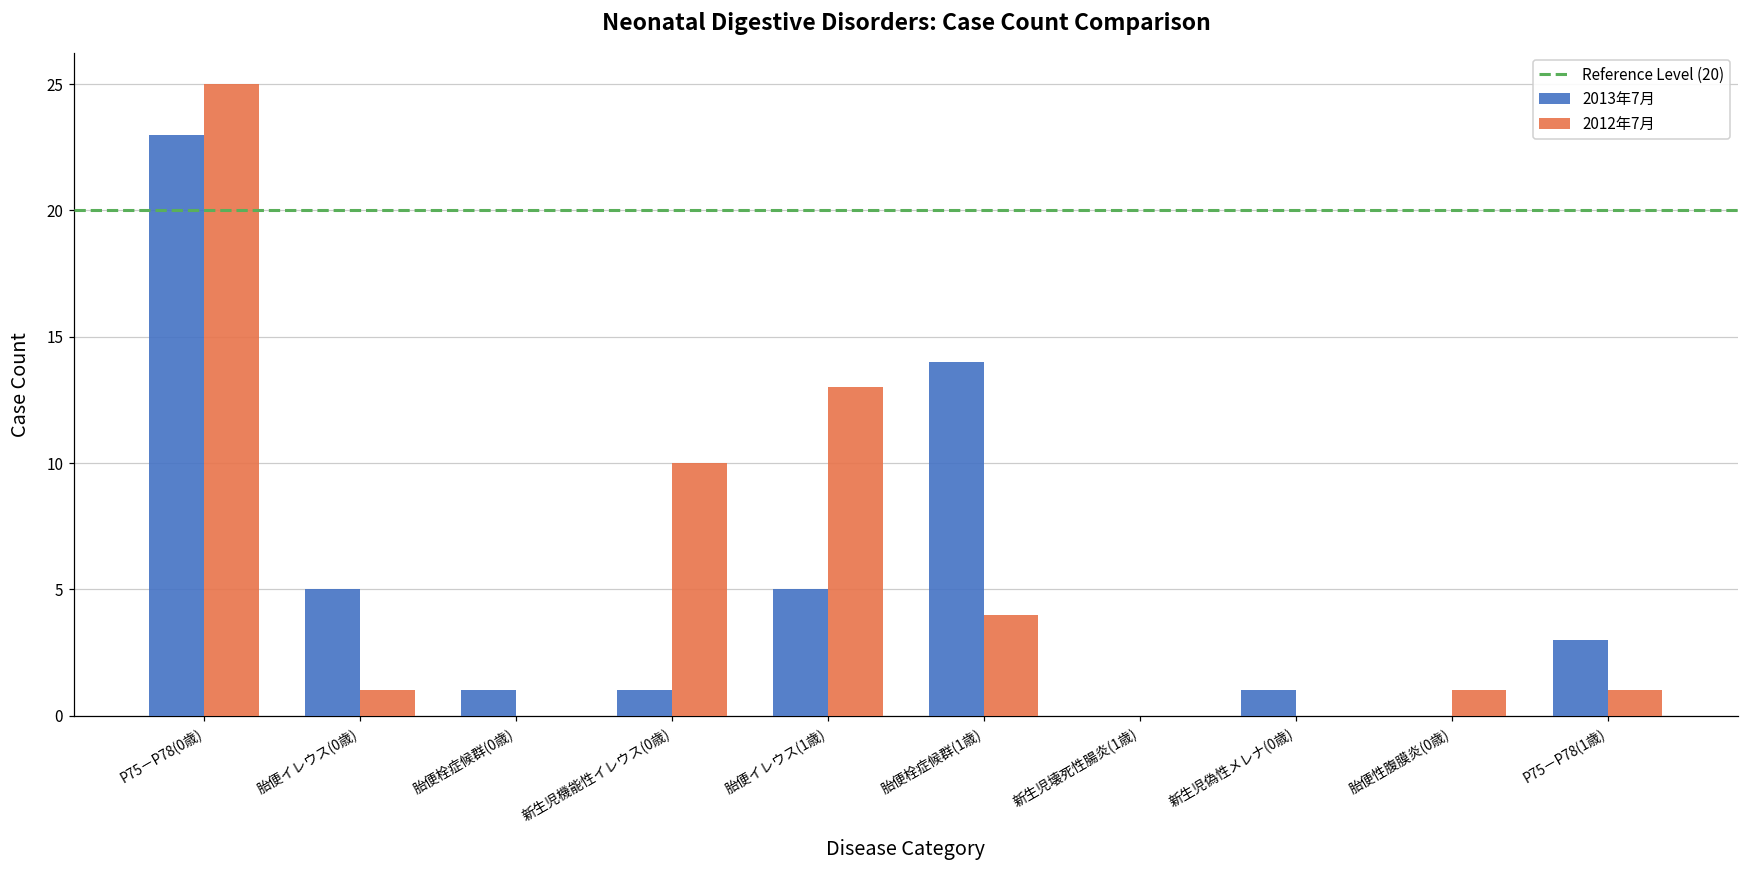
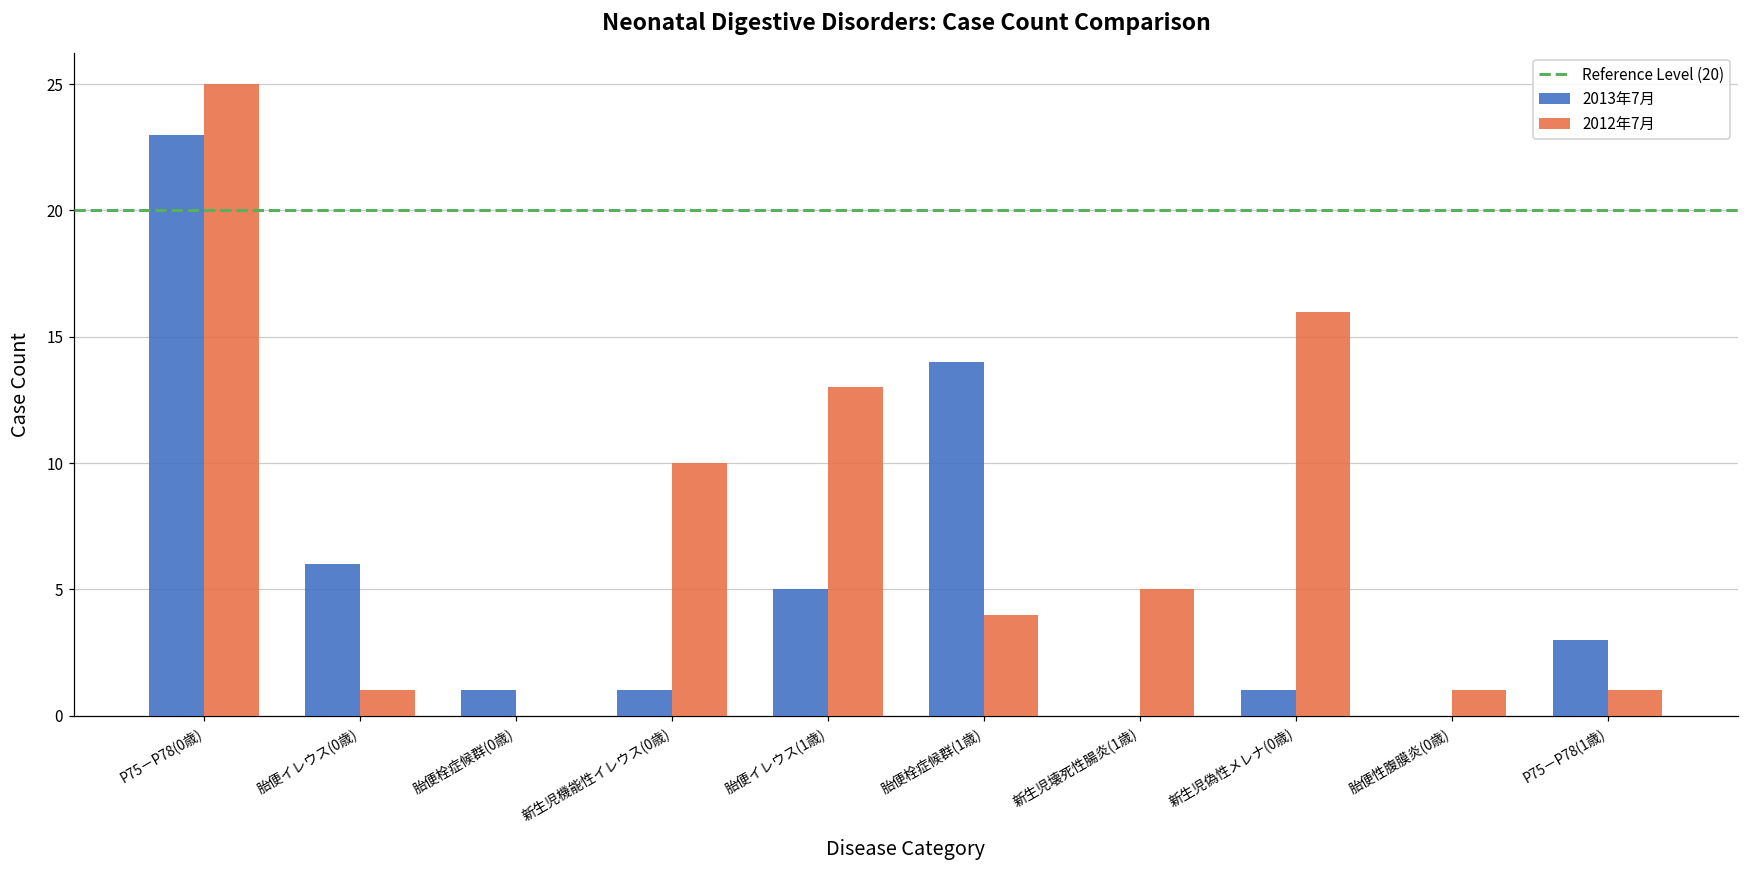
2013年7月, 胎便イレウス(0歳): 5 -> 6
2012年7月, 新生児壊死性腸炎(1歳): 0 -> 5
2012年7月, 新生児偽性メレナ(0歳): 0 -> 16
